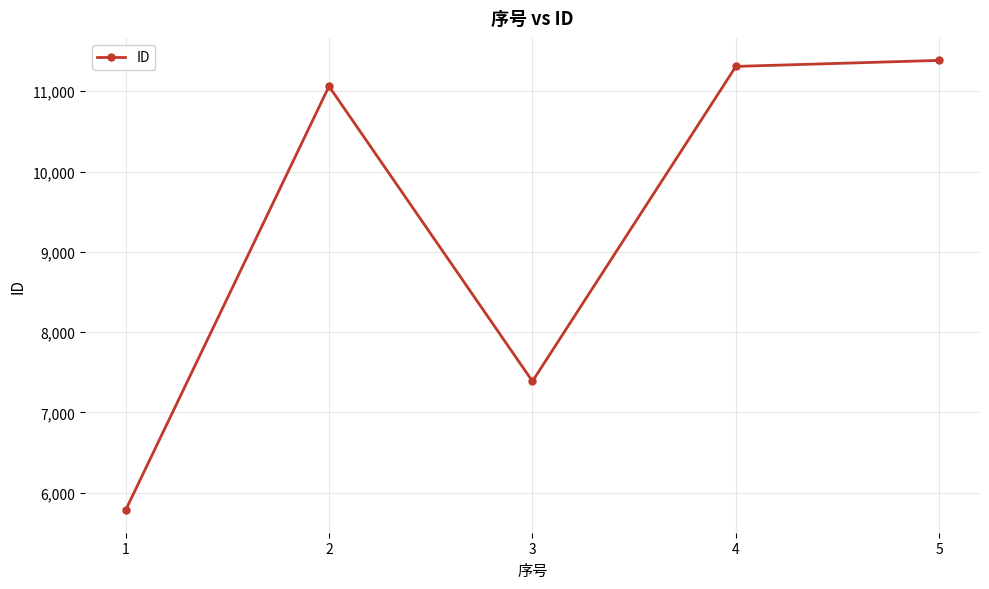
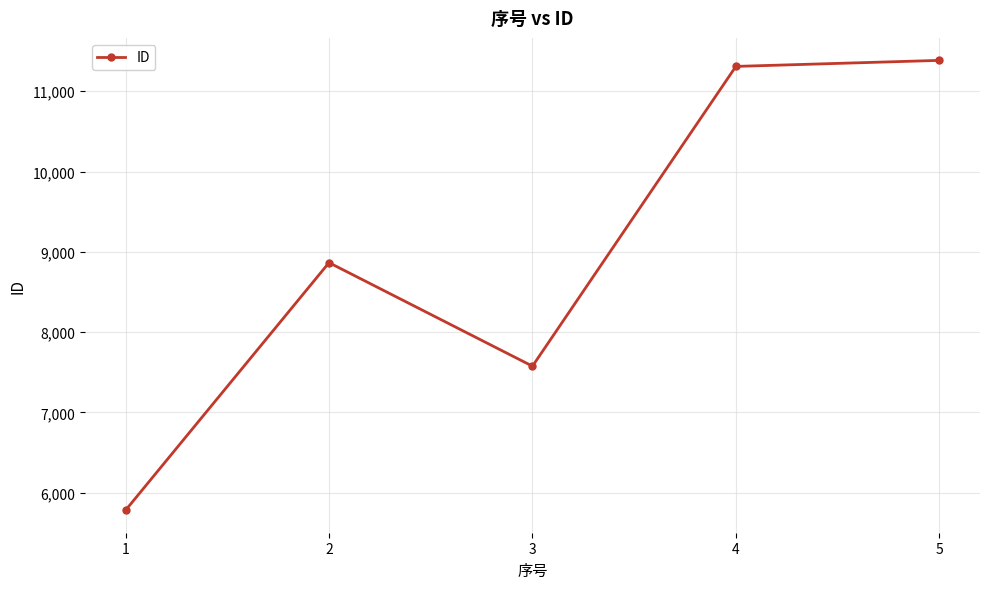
2: 11,100 -> 8,900
3: 7,400 -> 7,600
